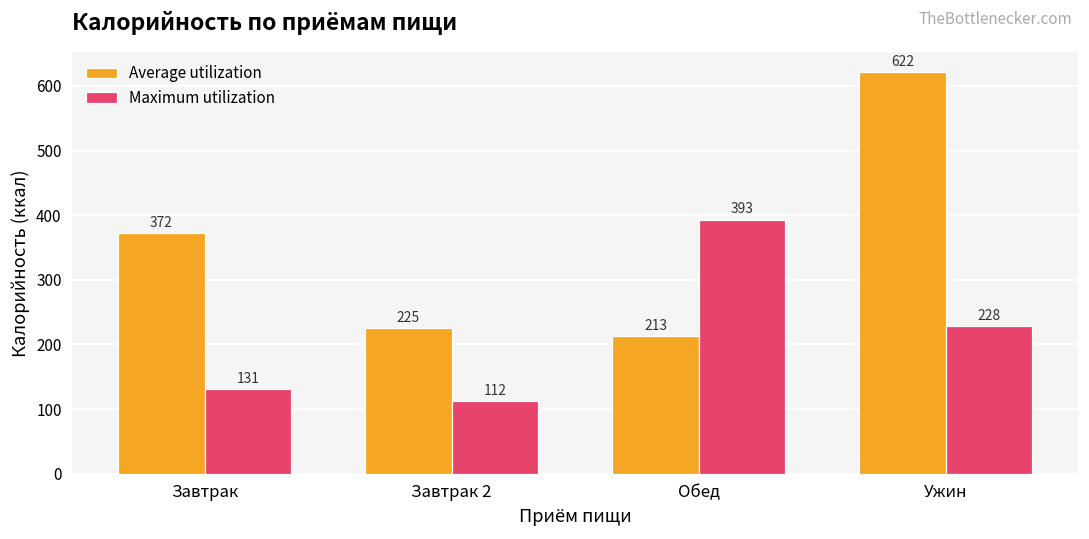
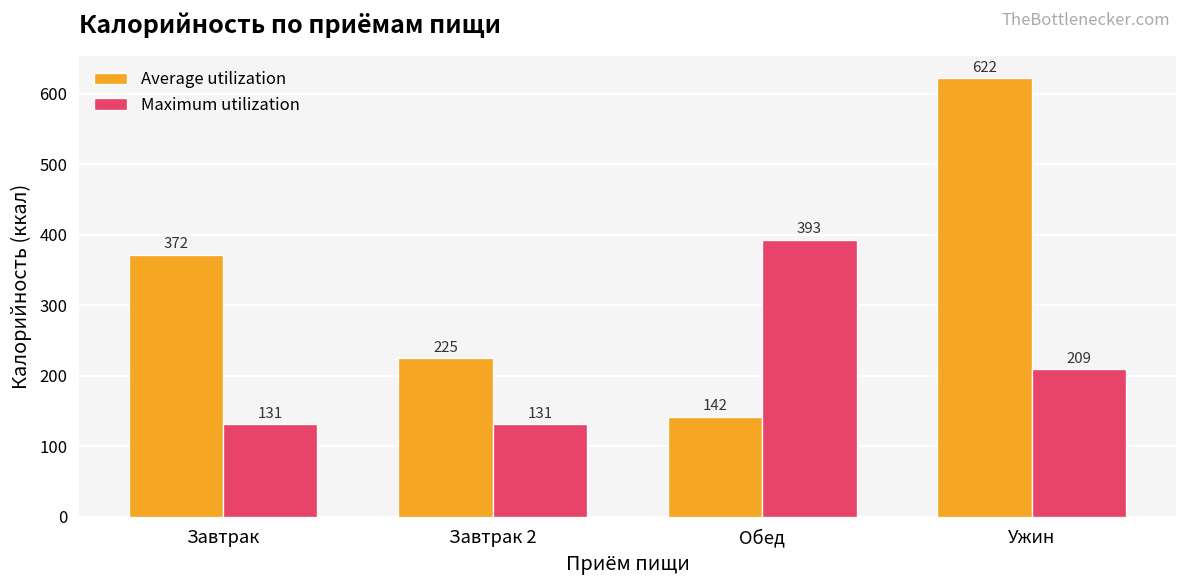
Maximum utilization, Завтрак 2: 112 -> 131
Average utilization, Обед: 213 -> 142
Maximum utilization, Ужин: 228 -> 209
